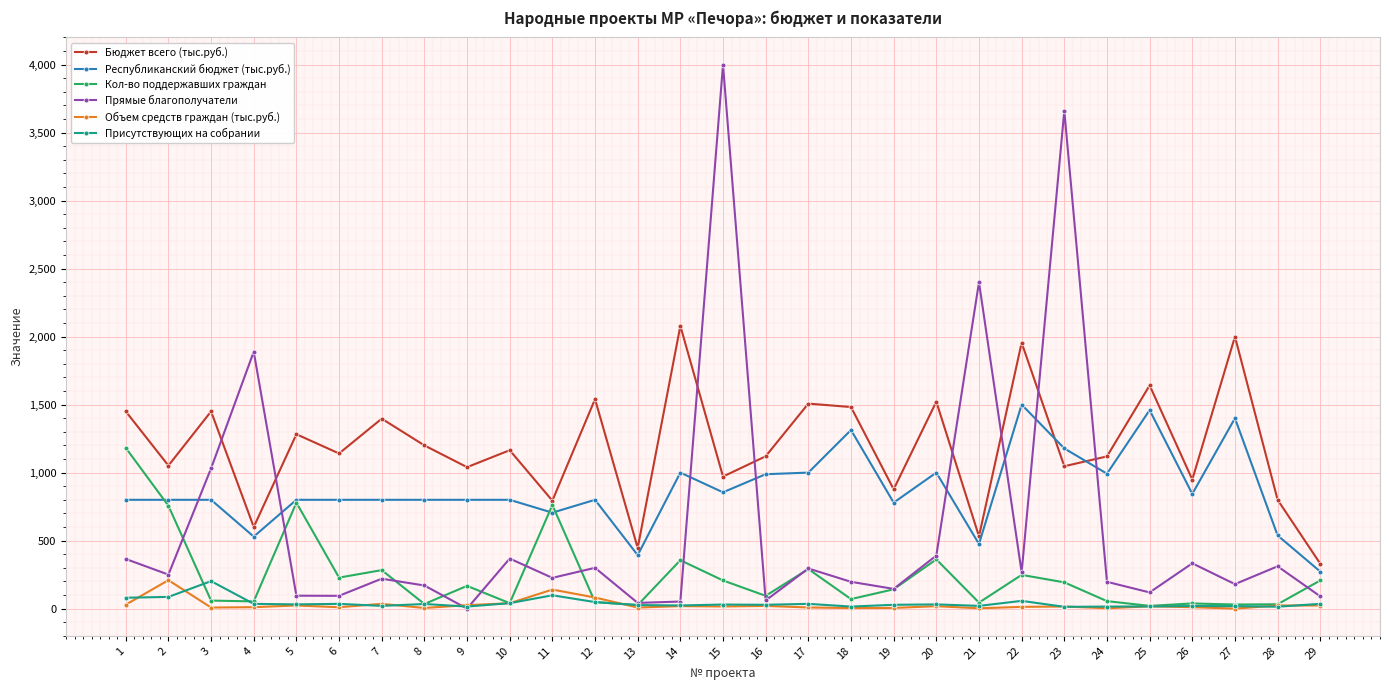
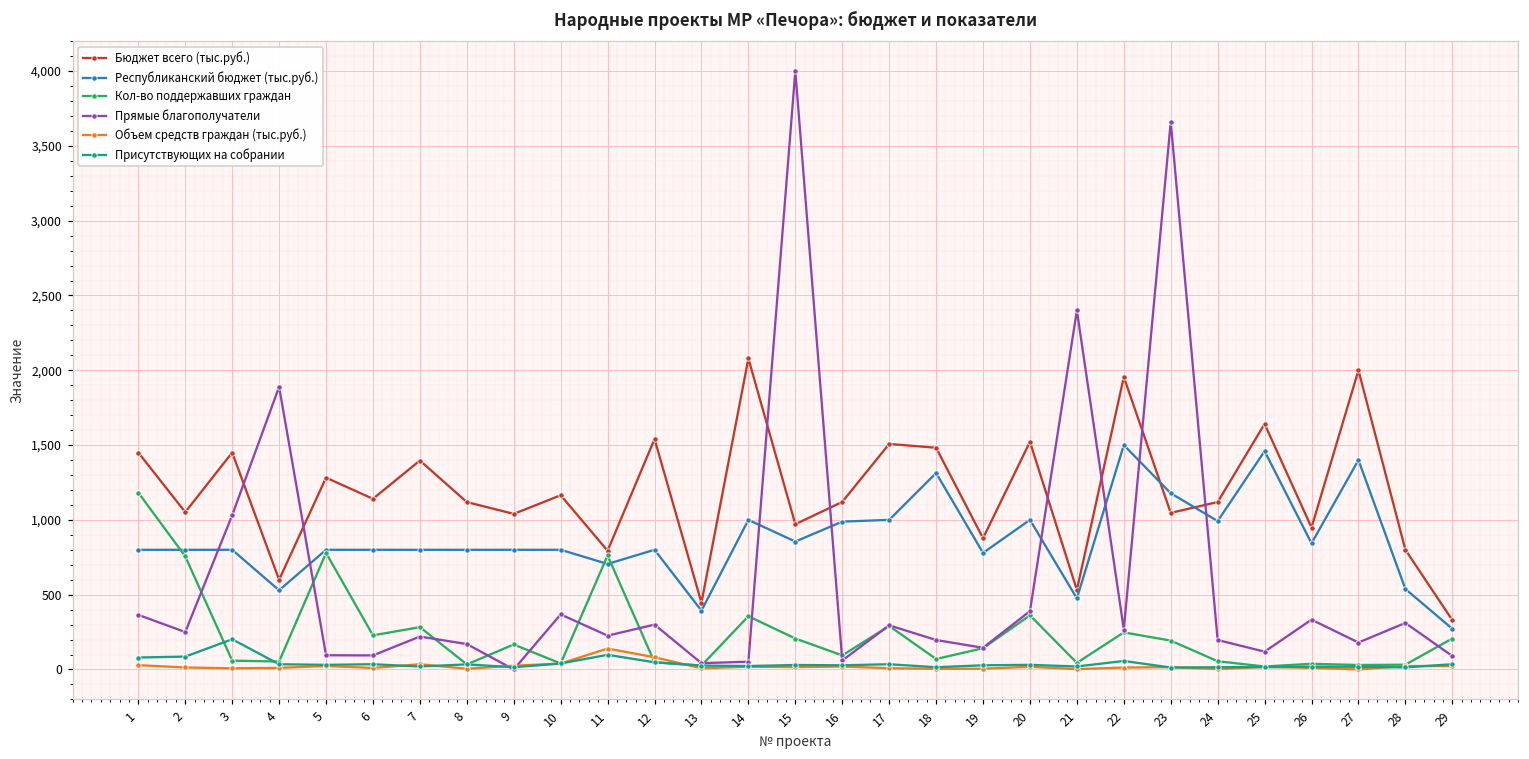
Объем средств граждан (тыс.руб.), 2: 210 -> 10
Бюджет всего (тыс.руб.), 8: 1,200 -> 1,120
